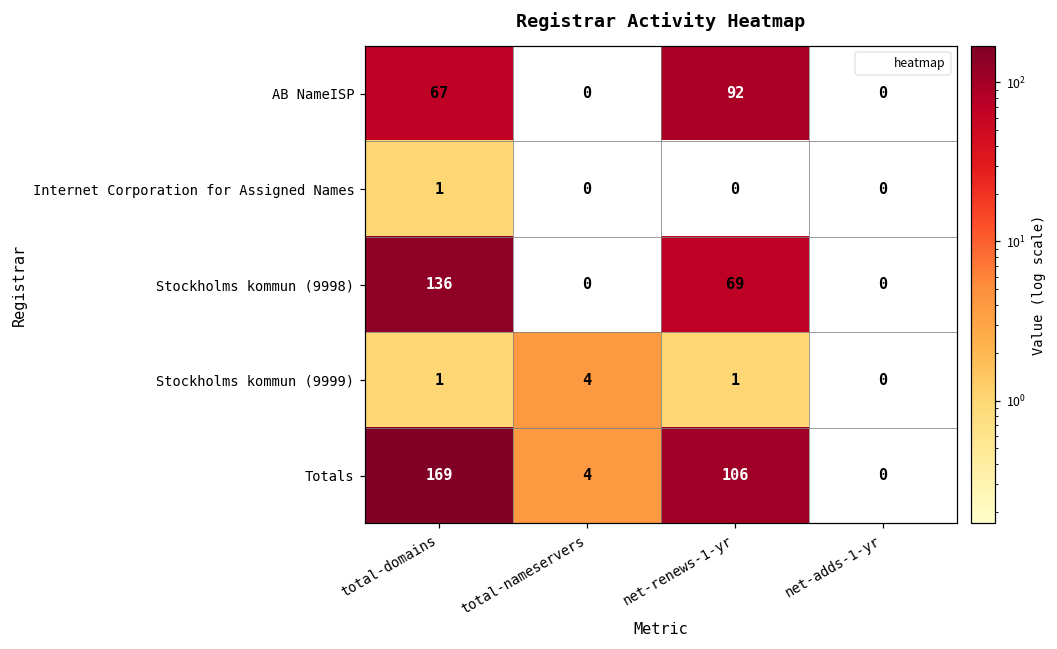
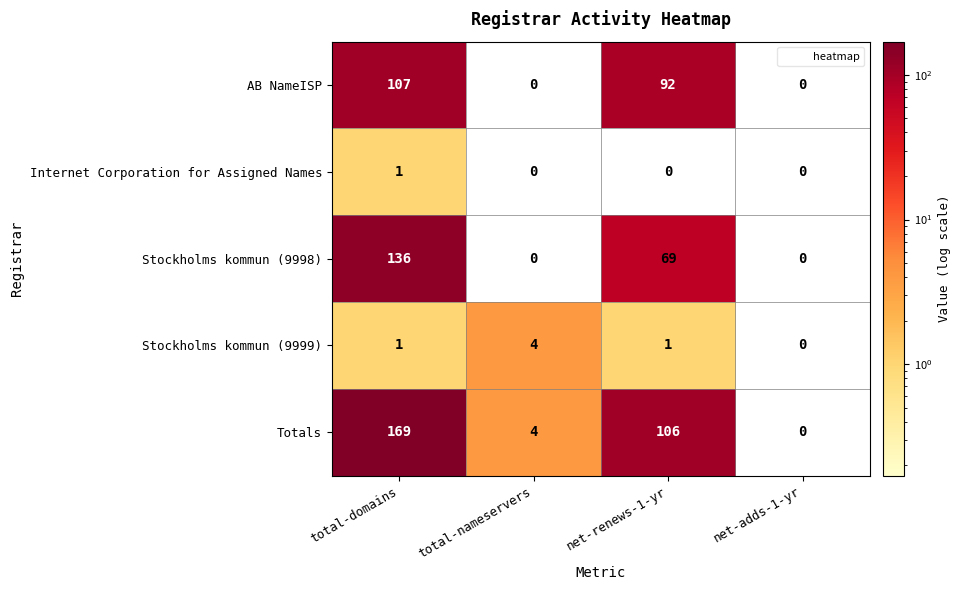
AB NameISP, total-domains: 67 -> 107
